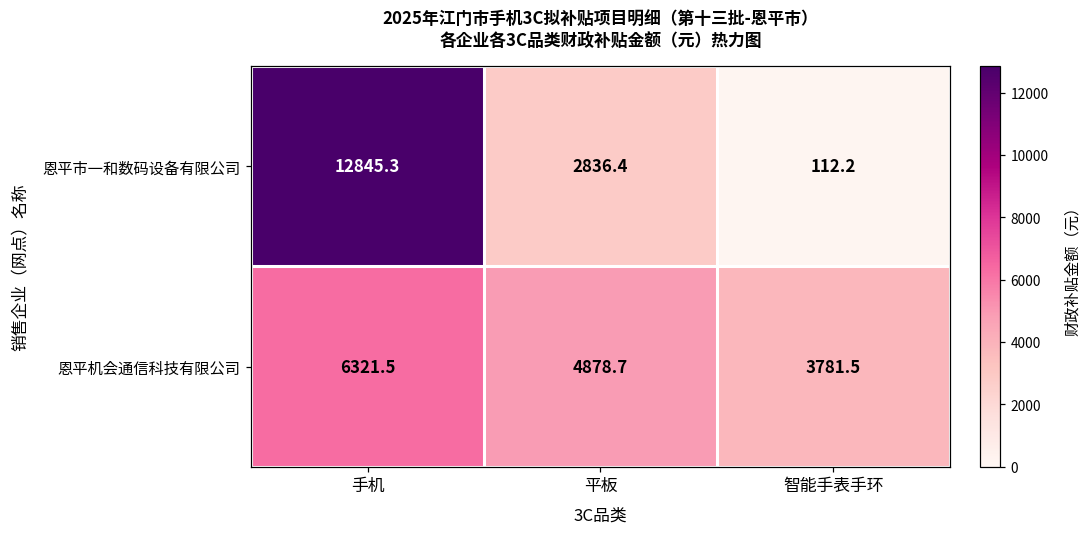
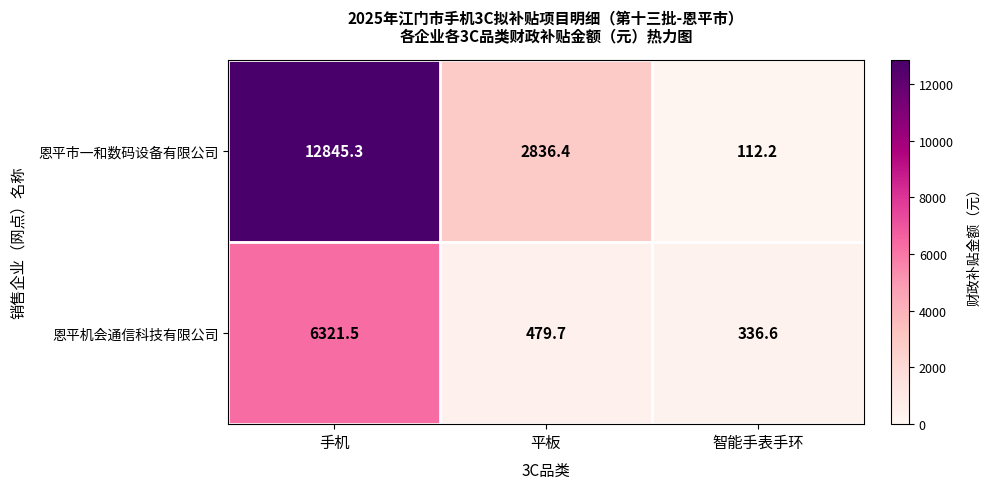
恩平机会通信科技有限公司, 平板: 4878.7 -> 479.7
恩平机会通信科技有限公司, 智能手表手环: 3781.5 -> 336.6
